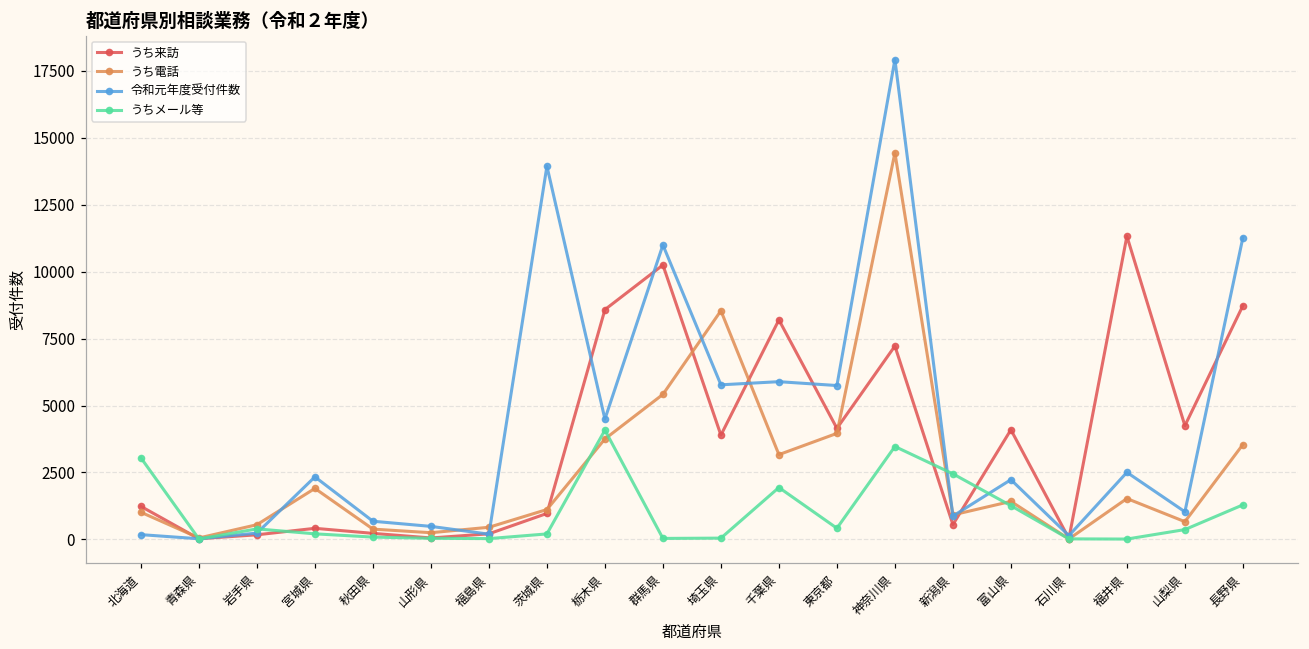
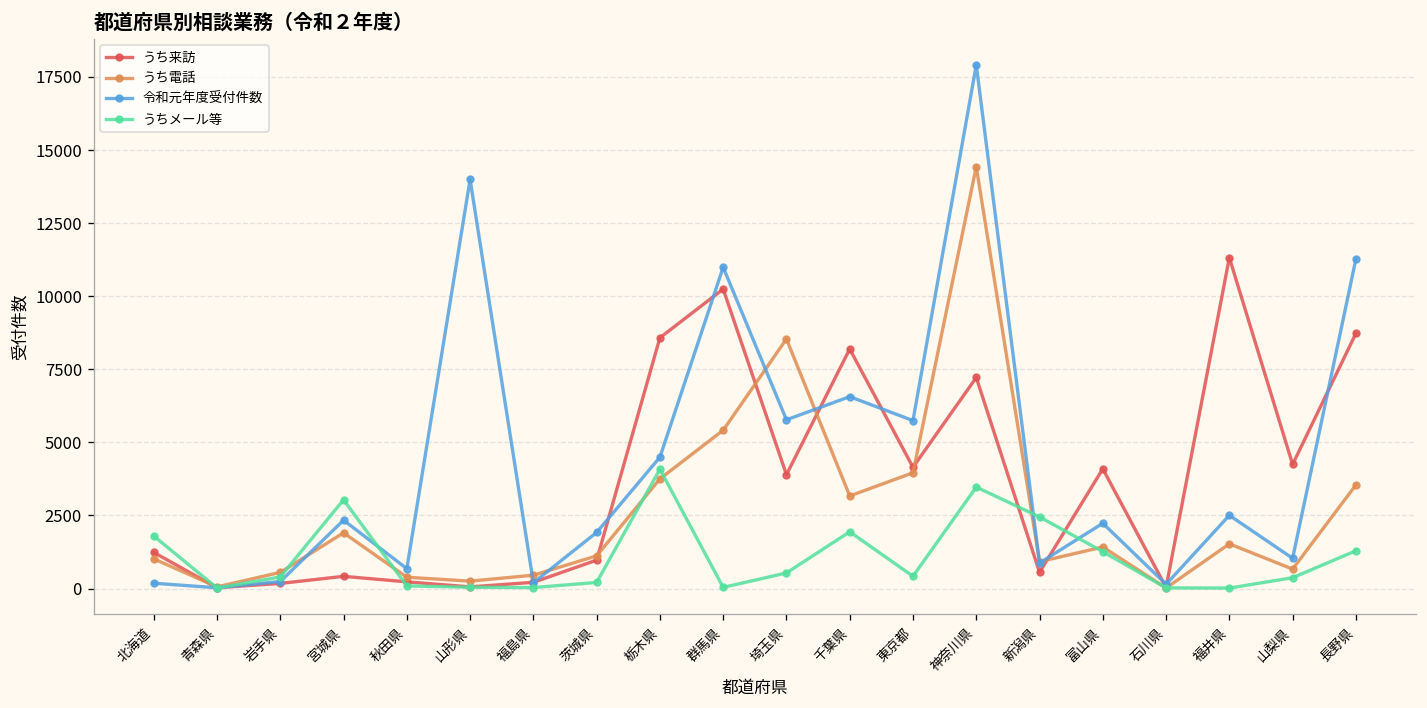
うちメール等, 北海道: 3000 -> 1800
うちメール等, 宮城県: 200 -> 3000
令和元年度受付件数, 山形県: 500 -> 14000
令和元年度受付件数, 茨城県: 13900 -> 1900
うちメール等, 埼玉県: 100 -> 500
令和元年度受付件数, 千葉県: 5900 -> 6600
